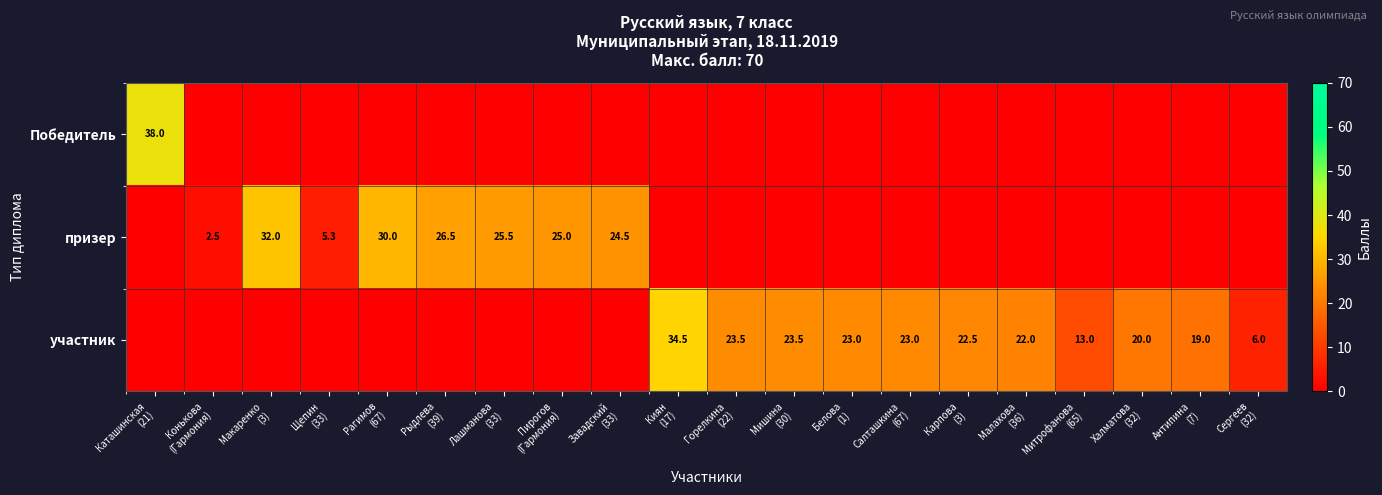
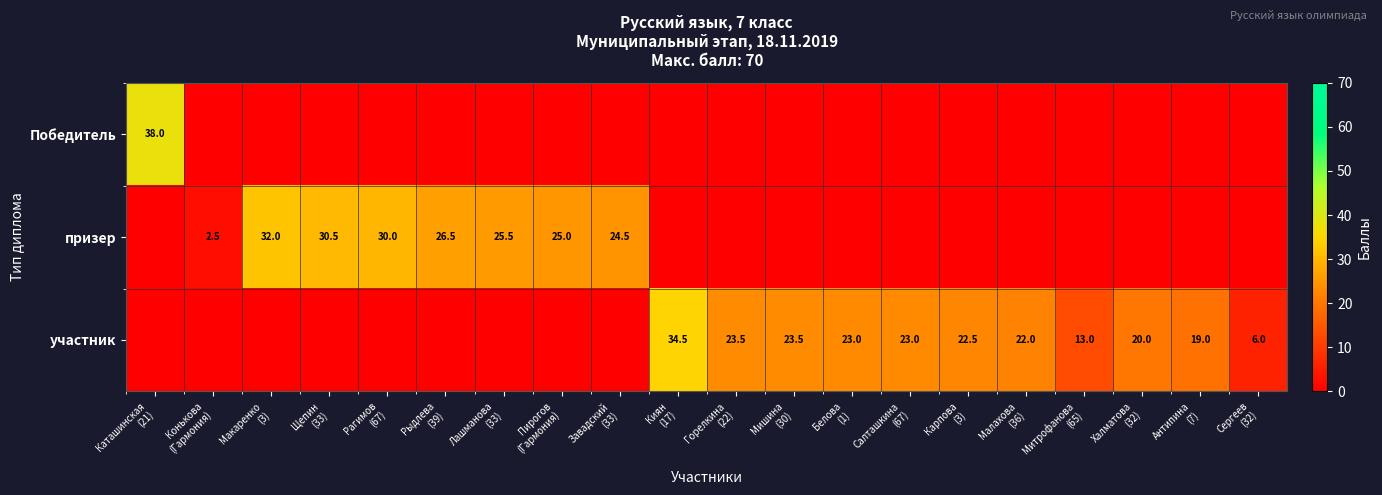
призер, Щепин (33): 5.3 -> 30.5
